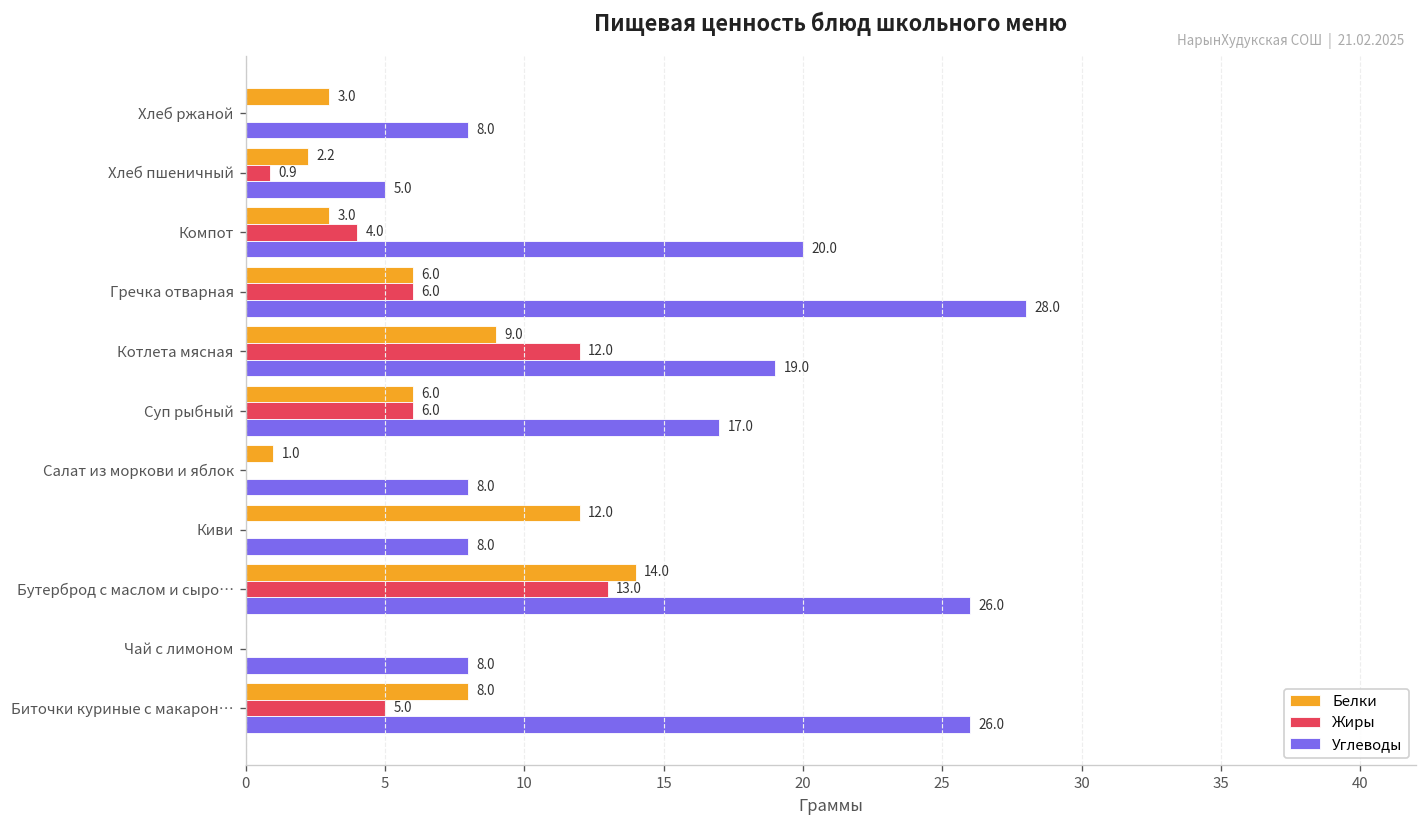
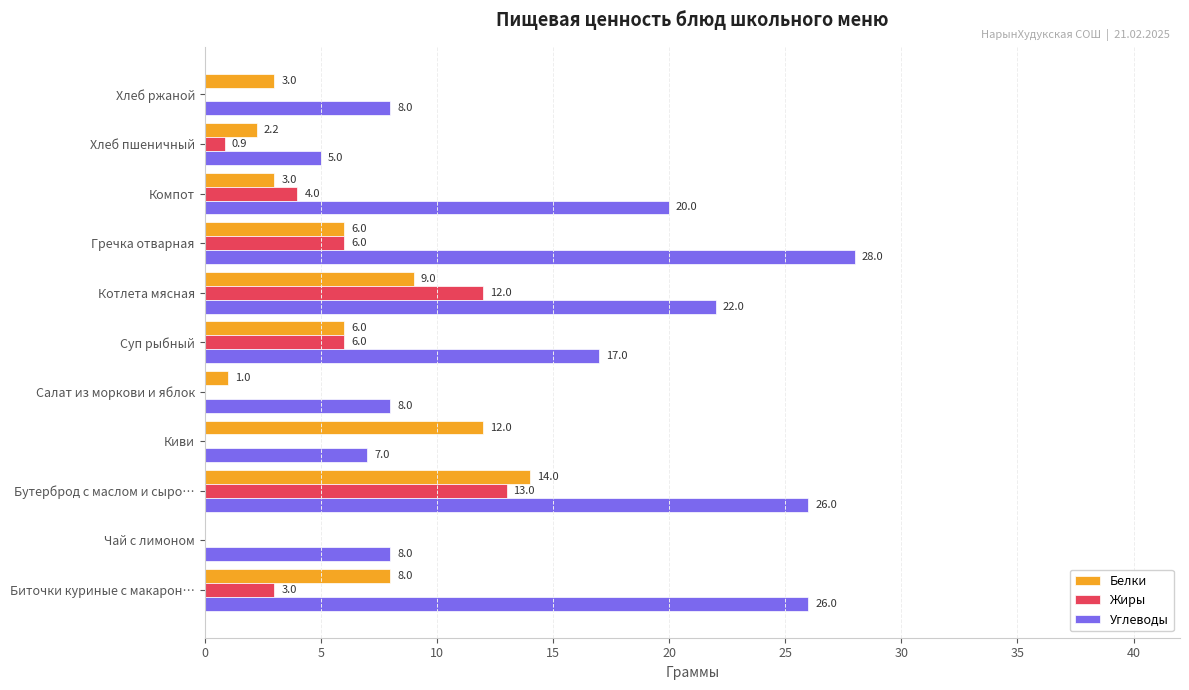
Углеводы, Котлета мясная: 19.0 -> 22.0
Углеводы, Киви: 8.0 -> 7.0
Жиры, Биточки куриные с макарон…: 5.0 -> 3.0
